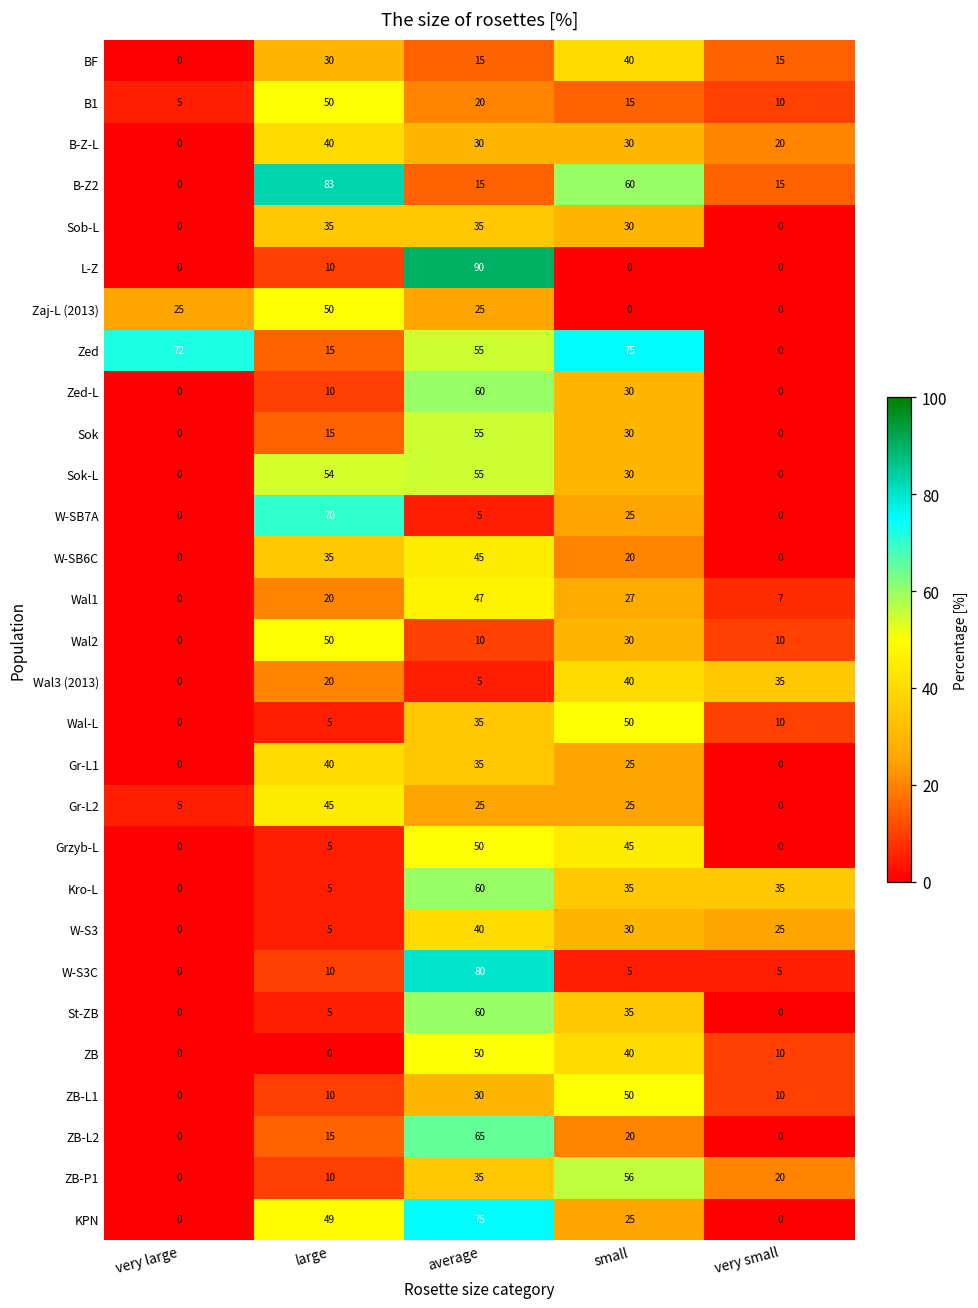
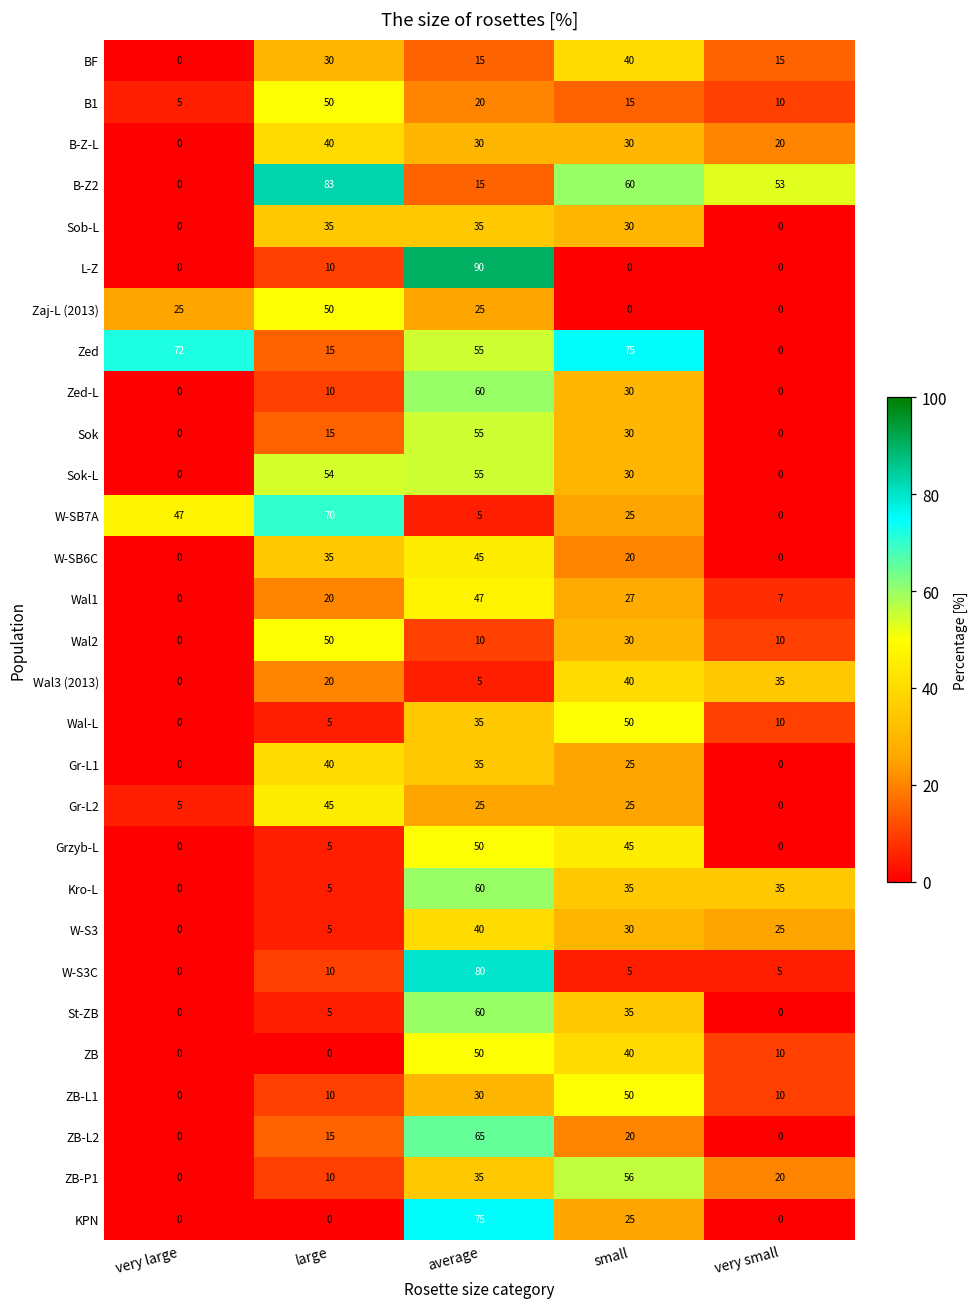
B-Z2, very small: 15 -> 53
W-SB7A, very large: 0 -> 47
KPN, large: 49 -> 0
